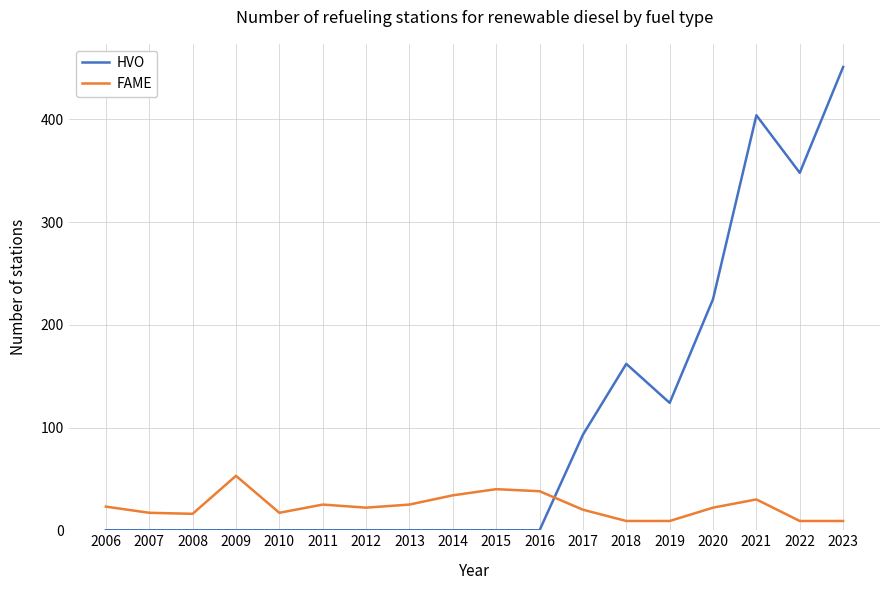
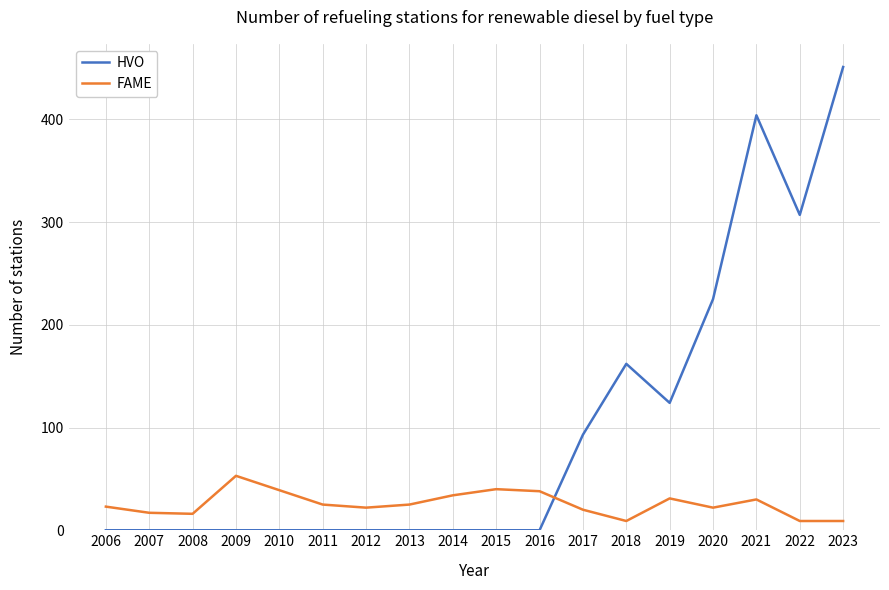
FAME, 2010: 17 -> 39
FAME, 2019: 9 -> 31
HVO, 2022: 348 -> 307
